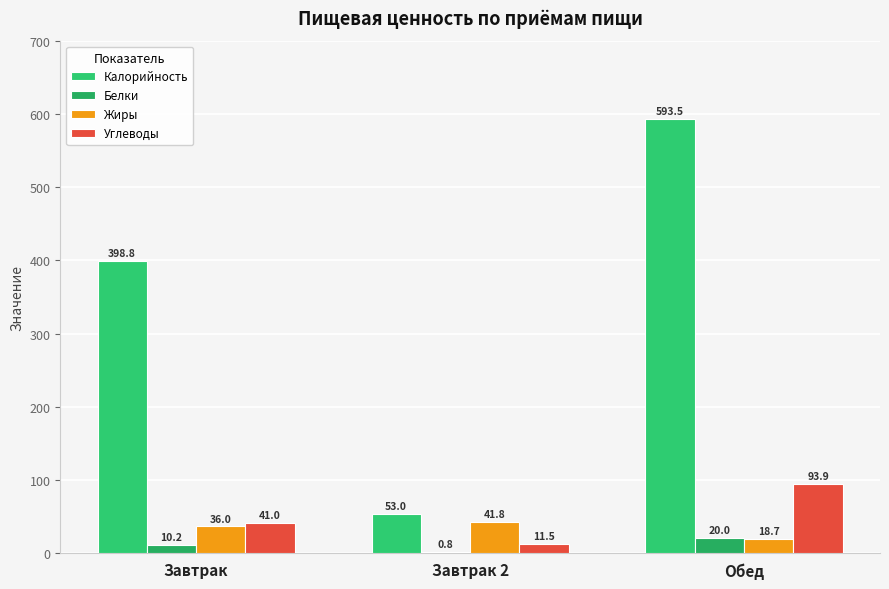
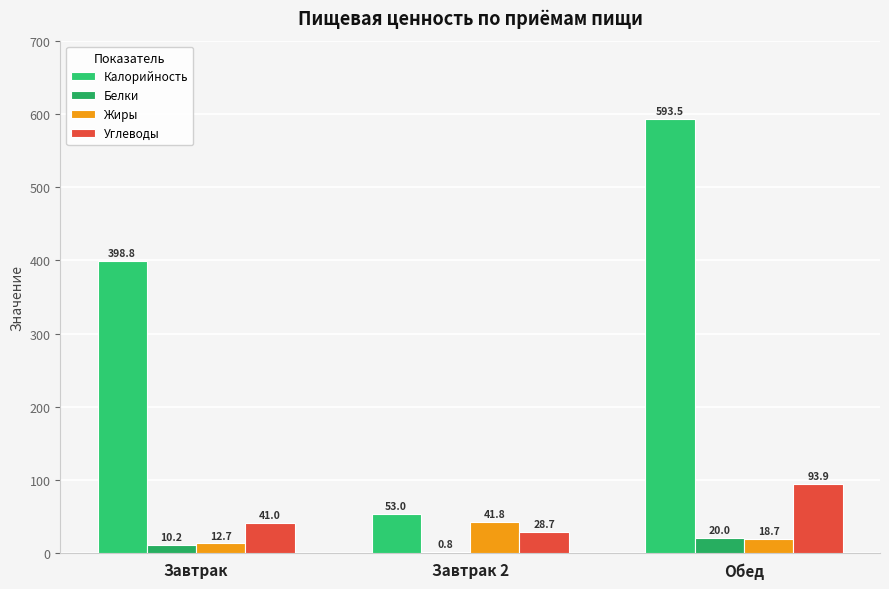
Жиры, Завтрак: 36.0 -> 12.7
Углеводы, Завтрак 2: 11.5 -> 28.7
